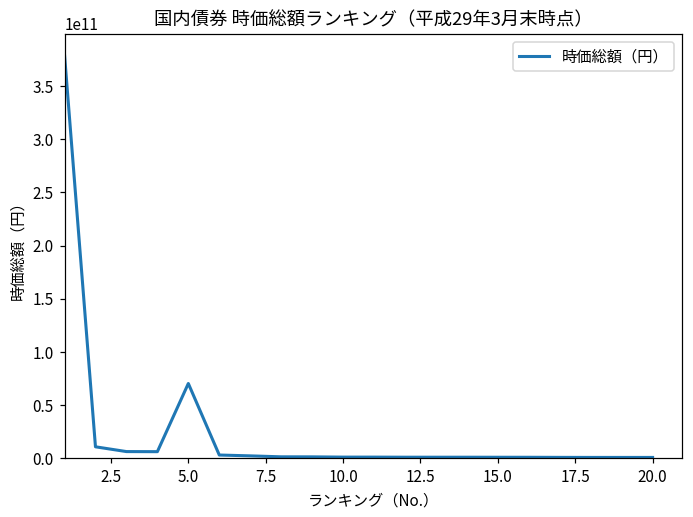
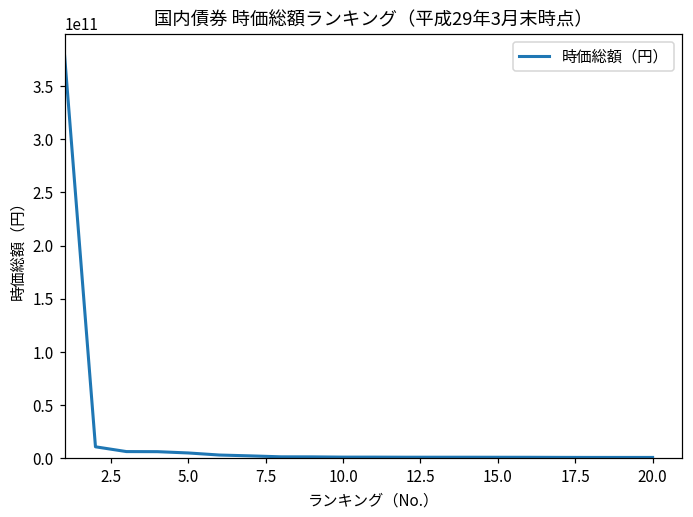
5.0: 70000000000 -> 10000000000
